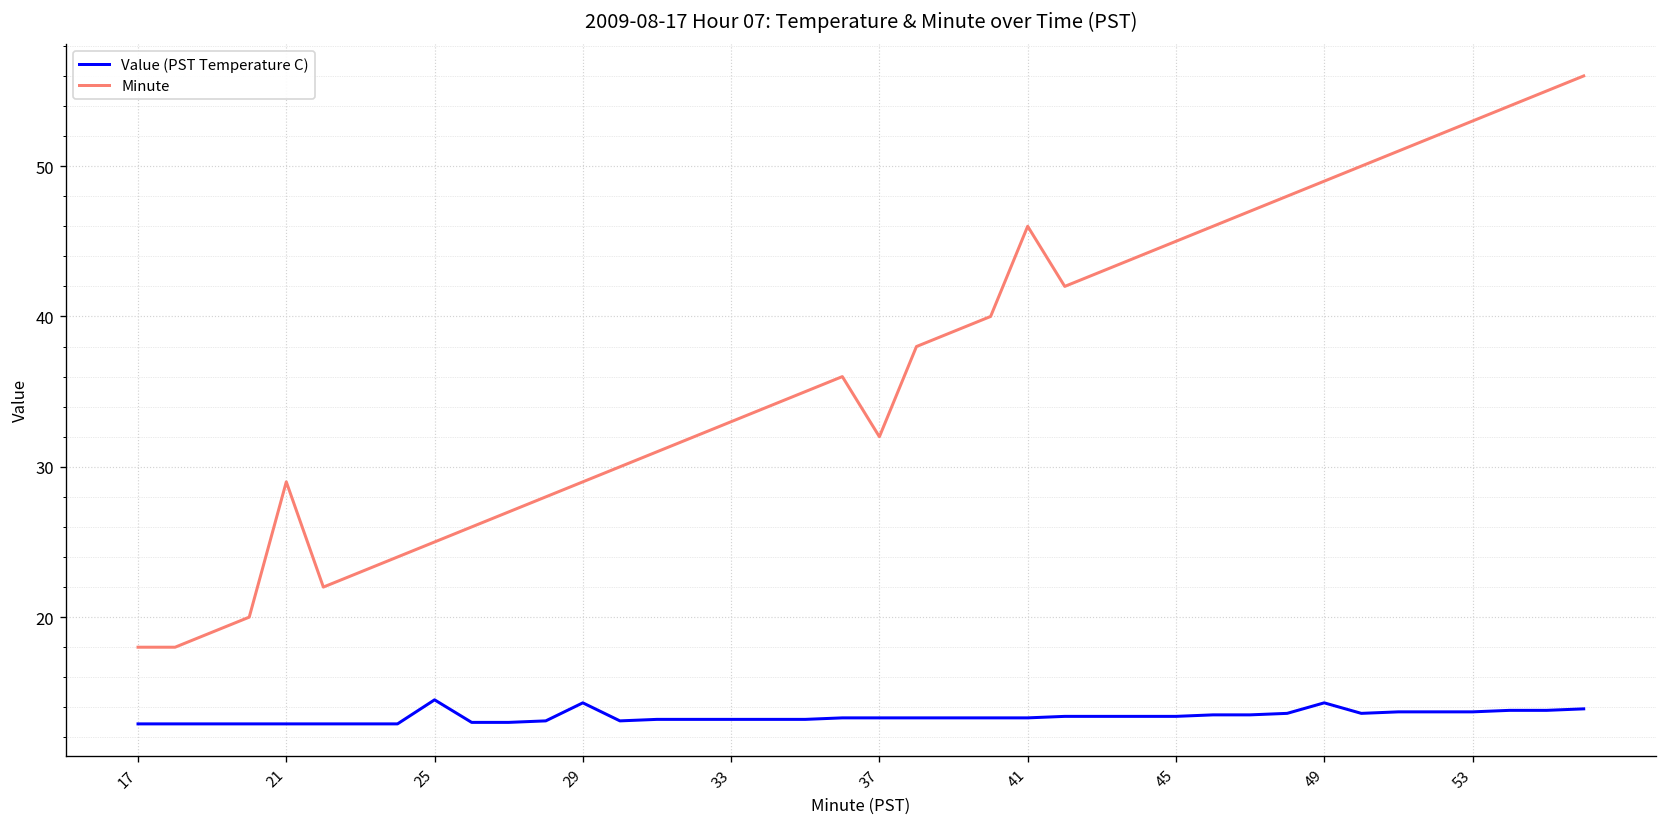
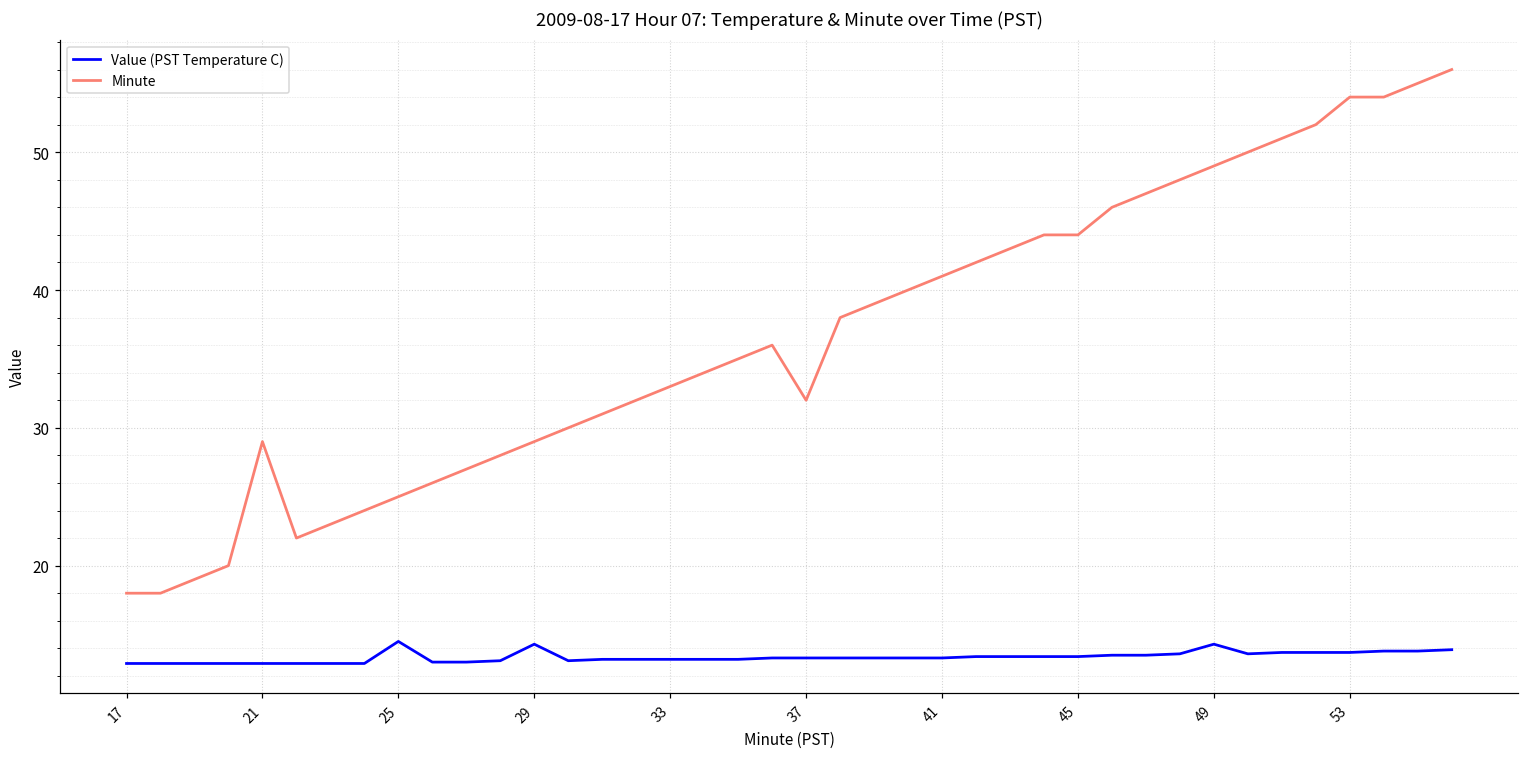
Minute, 41: 46 -> 41
Minute, 45: 45 -> 44
Minute, 53: 53 -> 54
